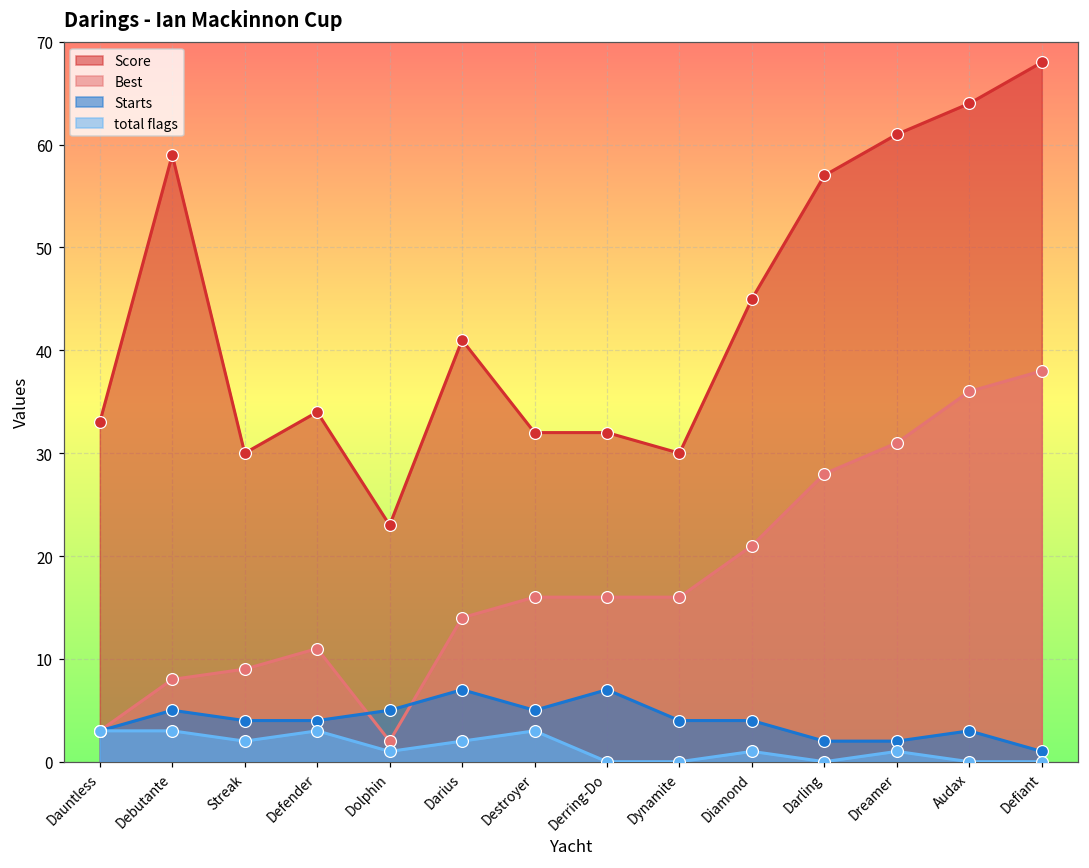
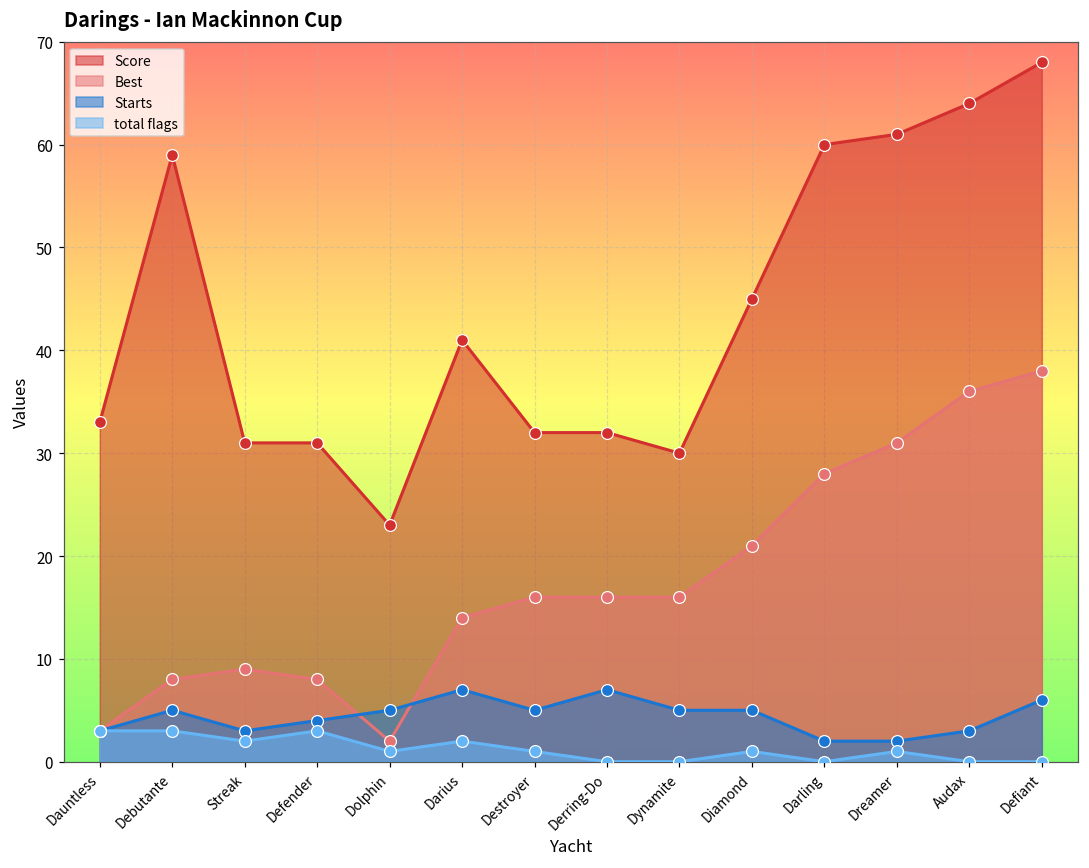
Score, Streak: 30 -> 31
Starts, Streak: 4 -> 3
Score, Defender: 34 -> 31
Best, Defender: 11 -> 8
total flags, Destroyer: 3 -> 1
Starts, Dynamite: 4 -> 5
Starts, Diamond: 4 -> 5
Score, Darling: 57 -> 60
Starts, Defiant: 1 -> 6
